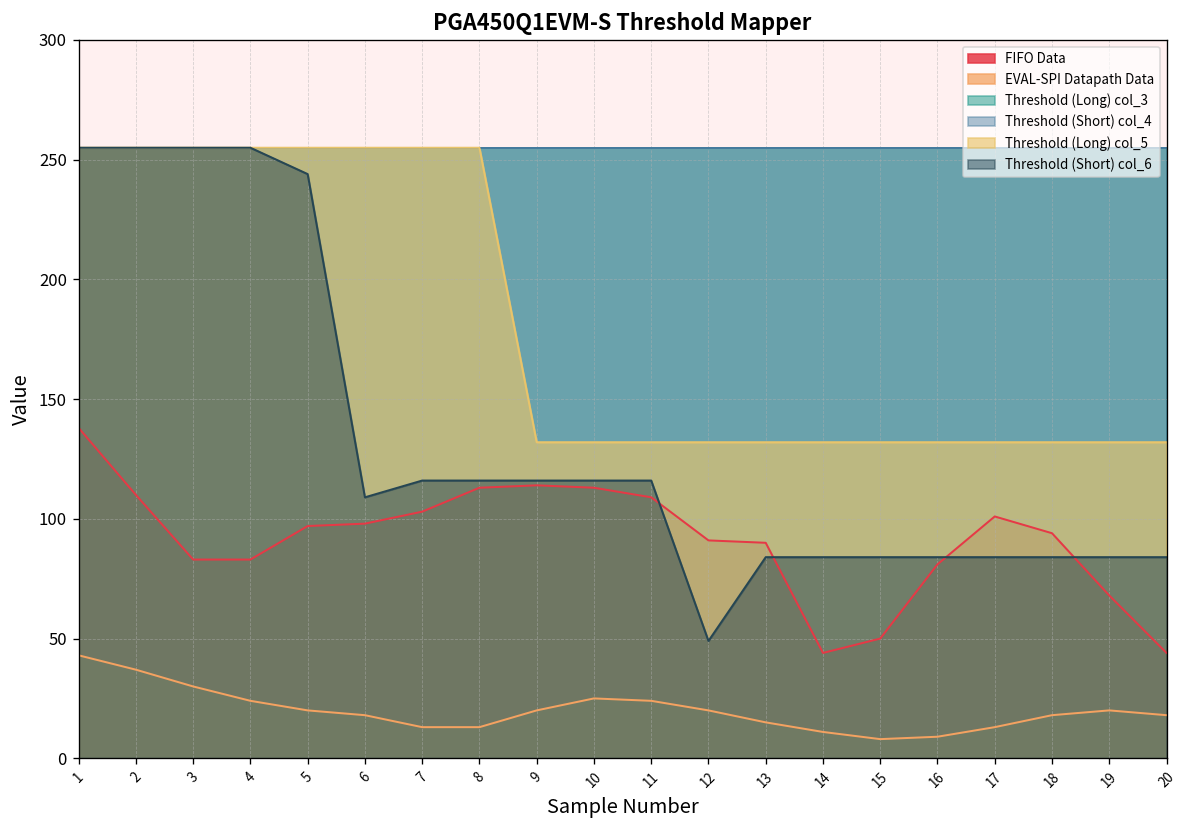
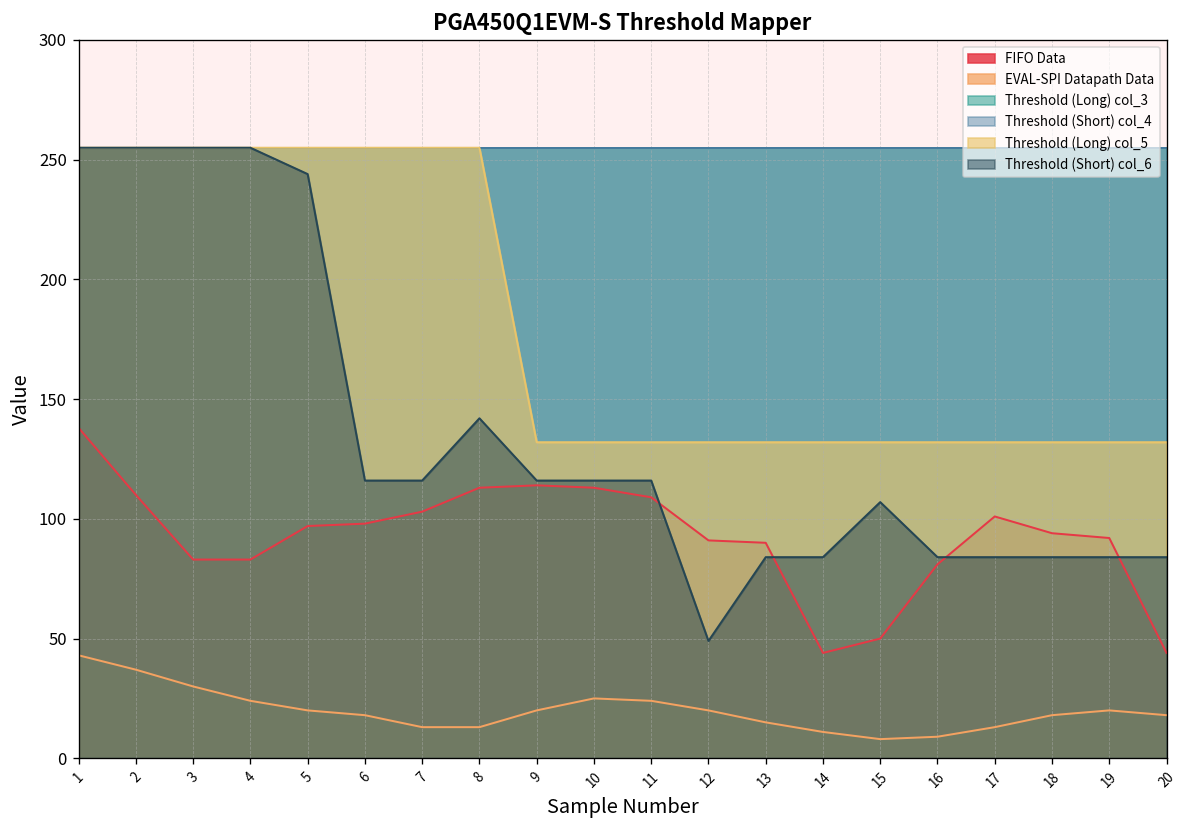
Threshold (Short) col_6, 6: 109 -> 116
Threshold (Short) col_6, 8: 116 -> 142
Threshold (Short) col_6, 15: 84 -> 107
FIFO Data, 19: 68 -> 92
